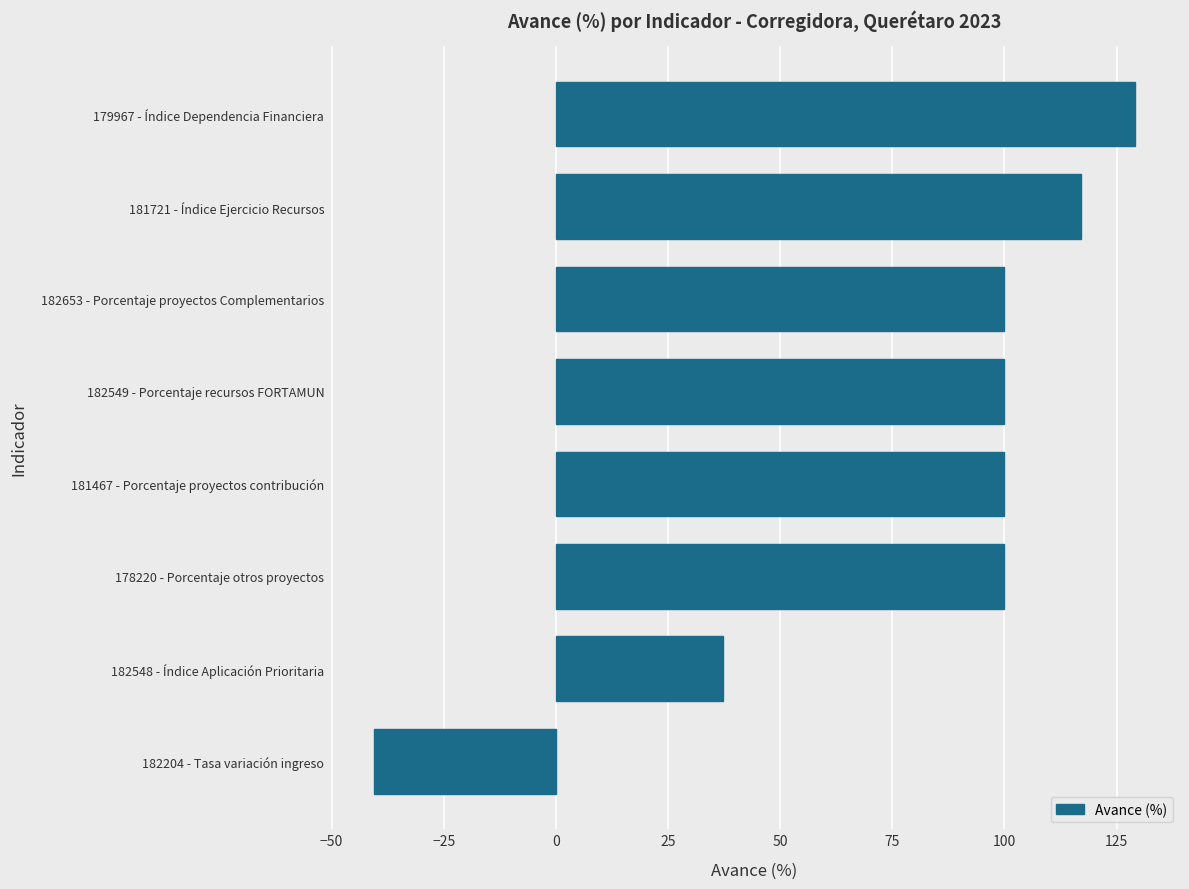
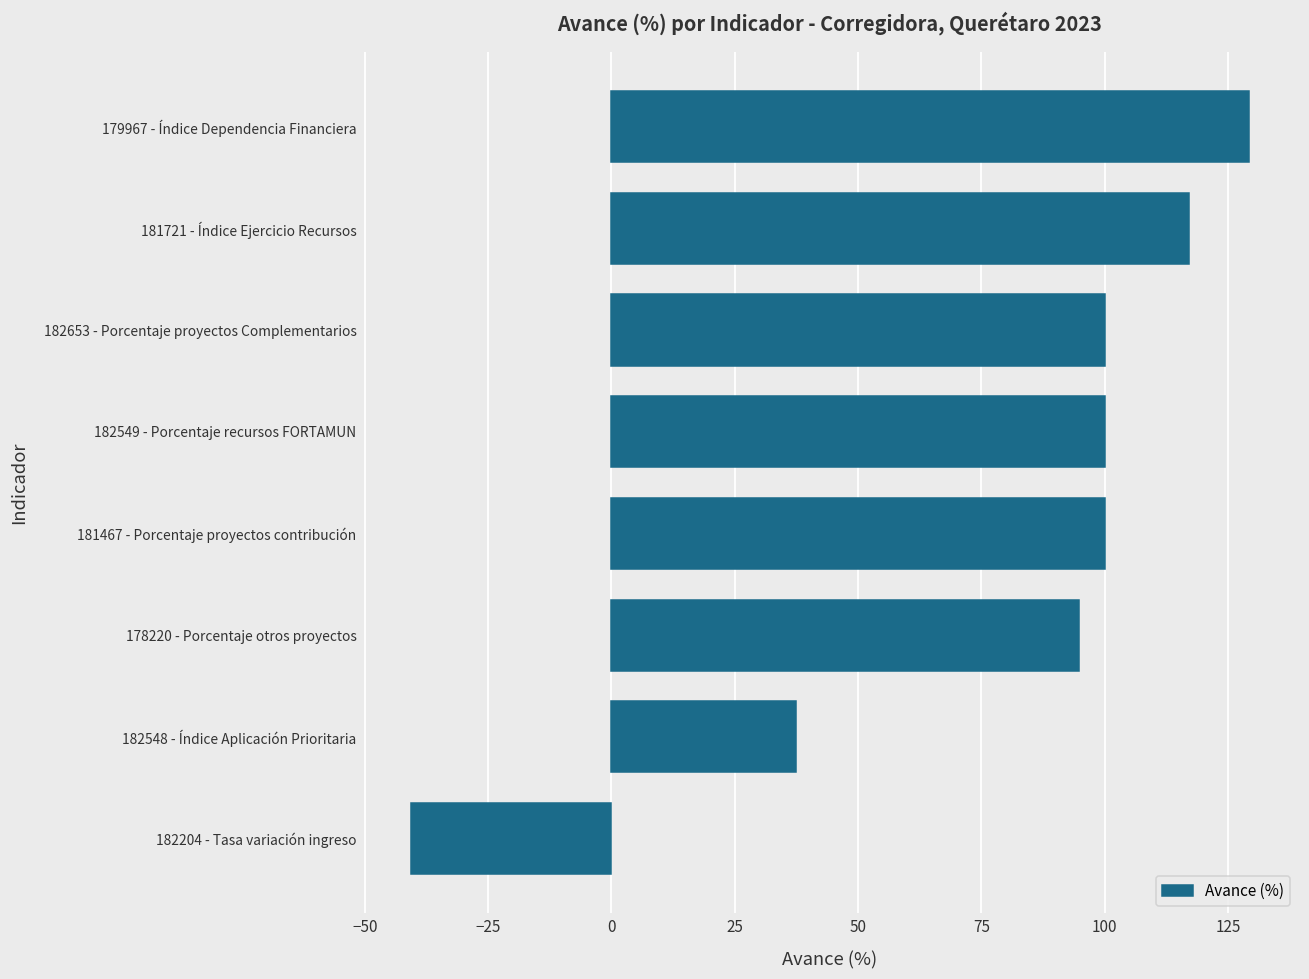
178220 - Porcentaje otros proyectos: 100 -> 95
